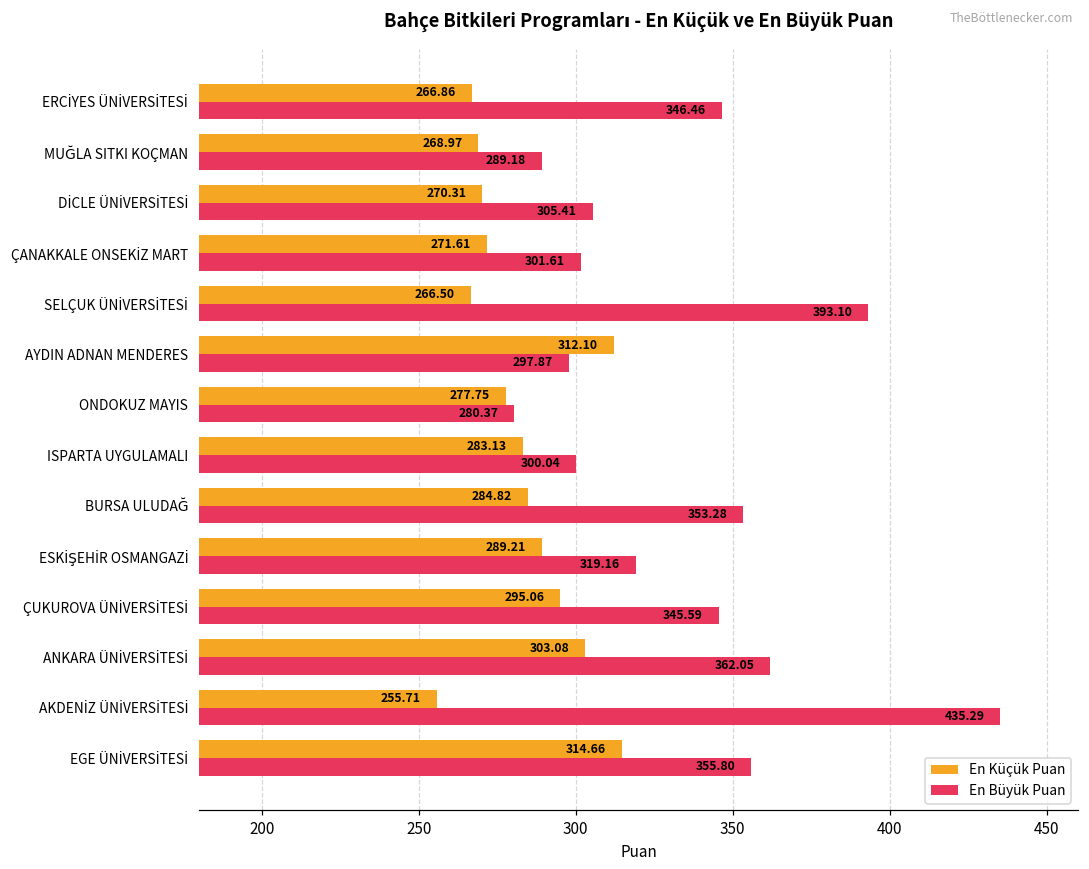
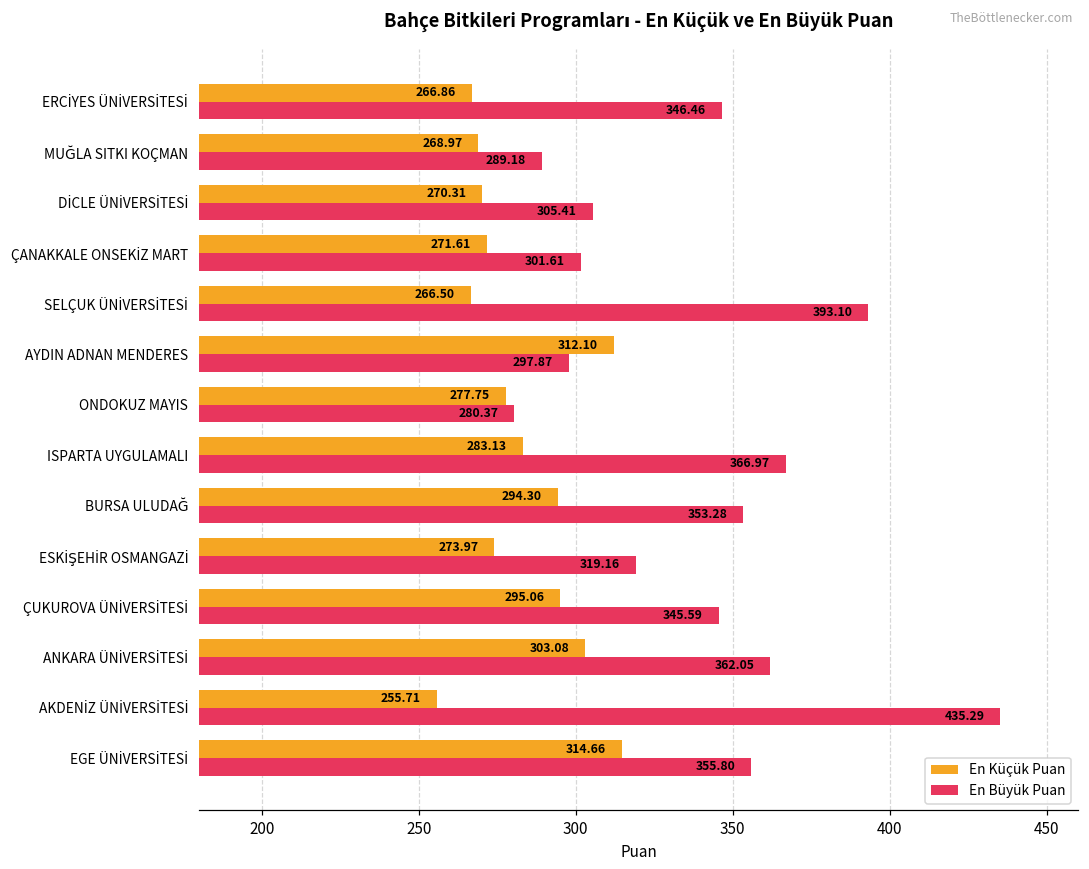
En Büyük Puan, ISPARTA UYGULAMALI: 300.04 -> 366.97
En Küçük Puan, BURSA ULUDAĞ: 284.82 -> 294.30
En Küçük Puan, ESKİŞEHİR OSMANGAZİ: 289.21 -> 273.97
